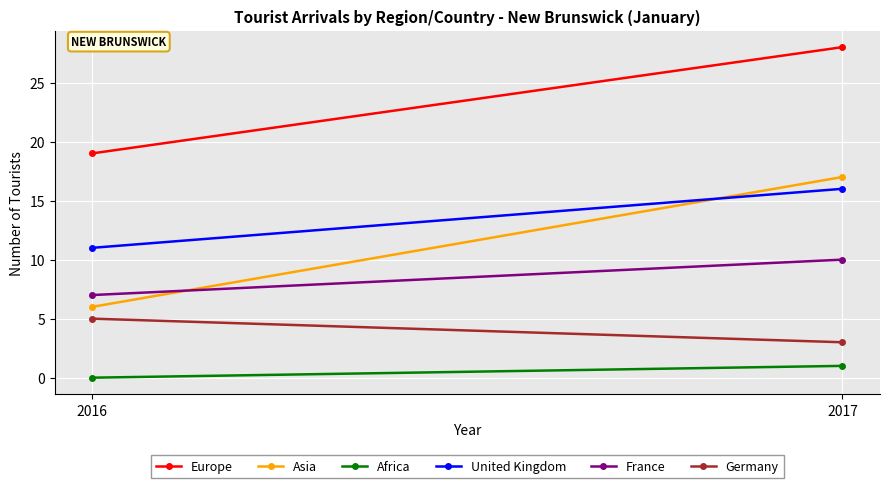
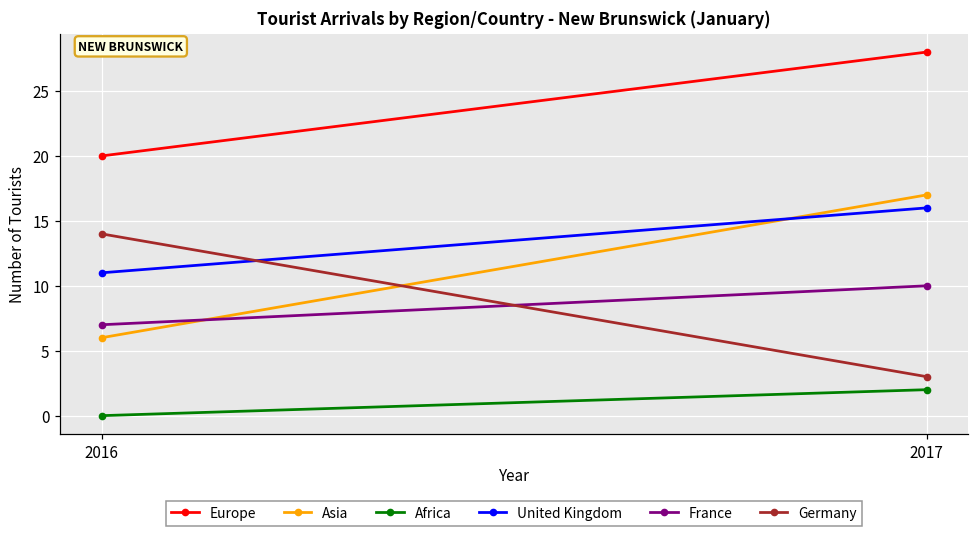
Europe, 2016: 19 -> 20
Germany, 2016: 5 -> 14
Africa, 2017: 1 -> 2
